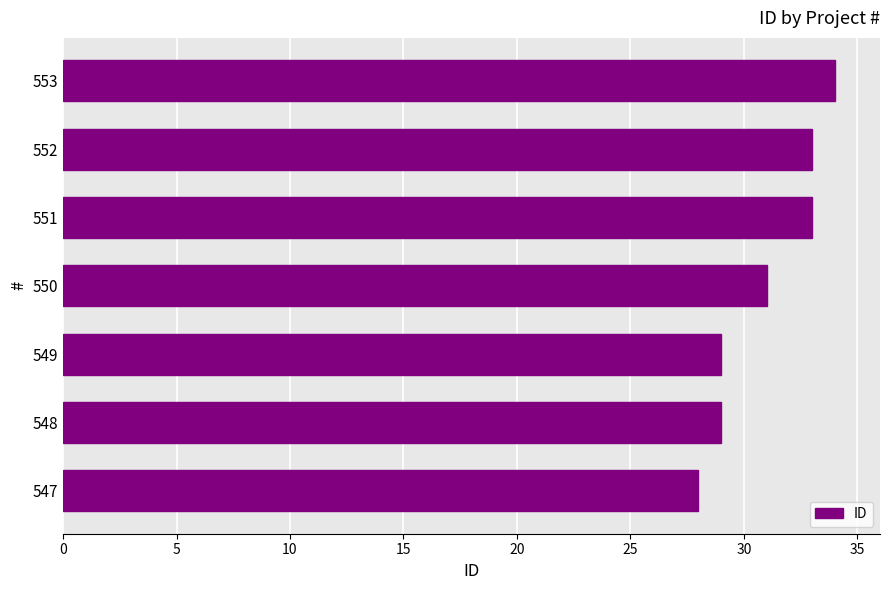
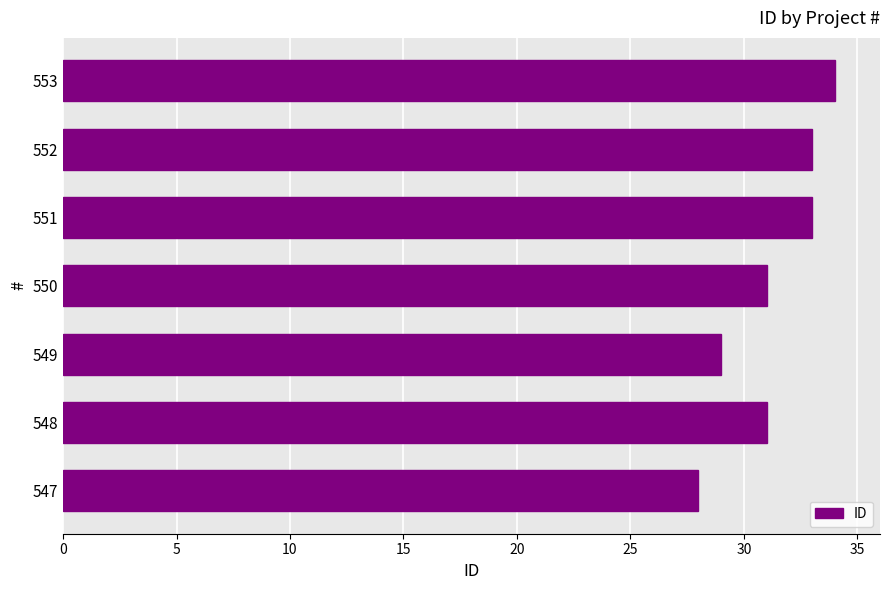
548: 29 -> 31
